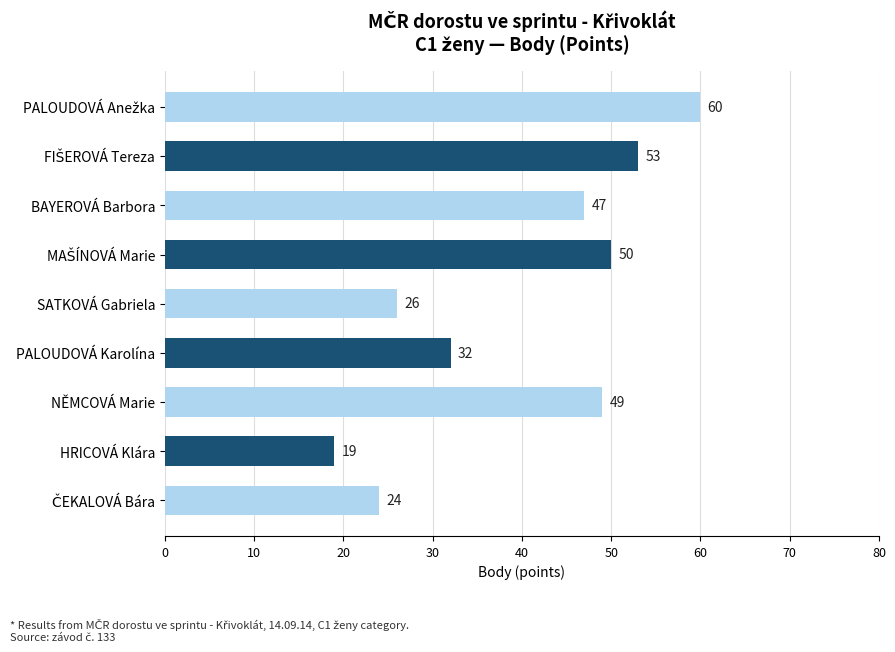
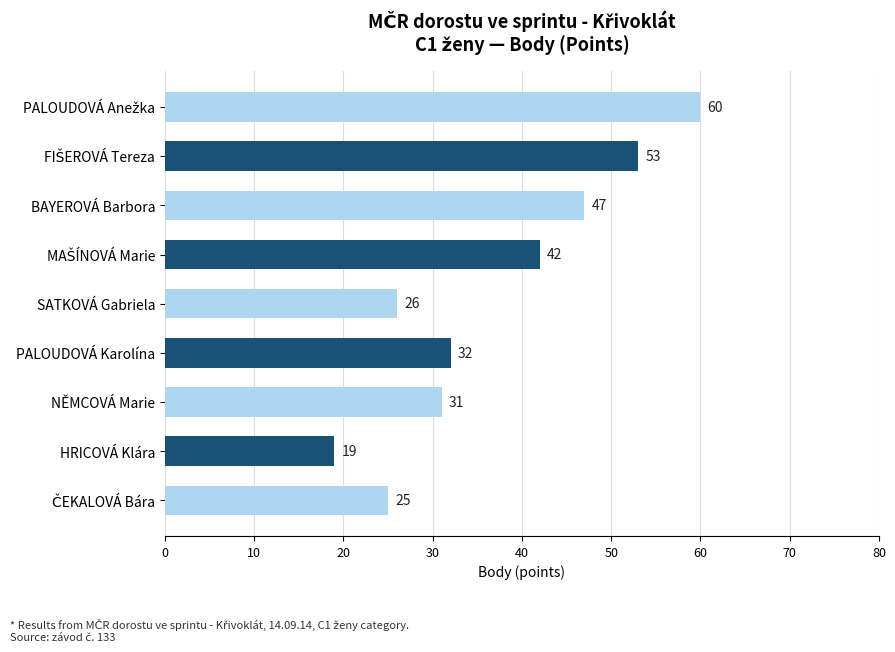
MAŠÍNOVÁ Marie: 50 -> 42
NĚMCOVÁ Marie: 49 -> 31
ČEKALOVÁ Bára: 24 -> 25
